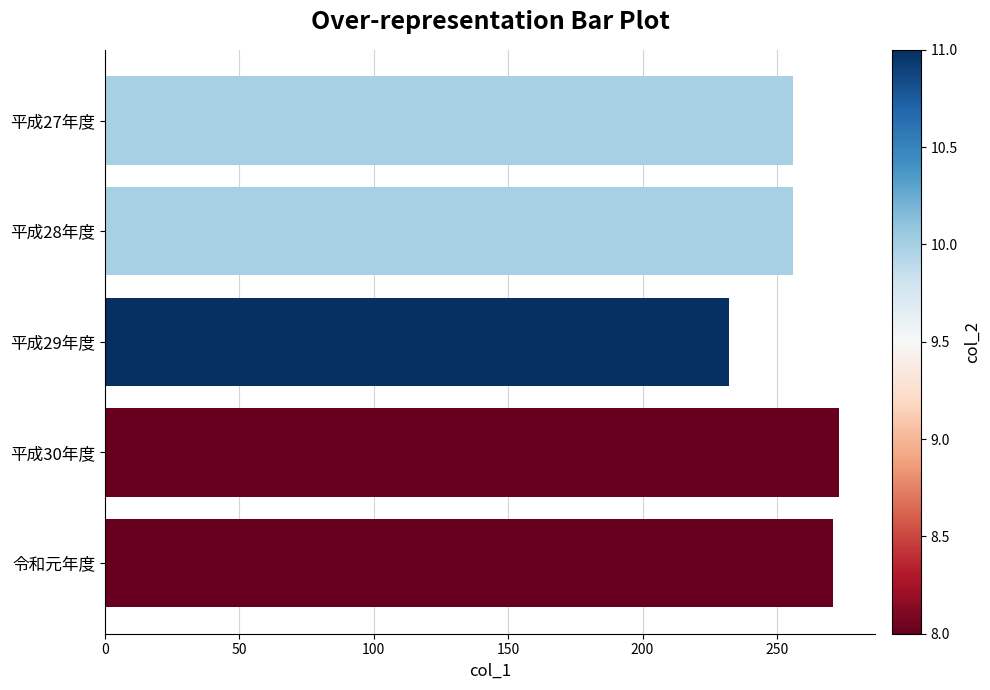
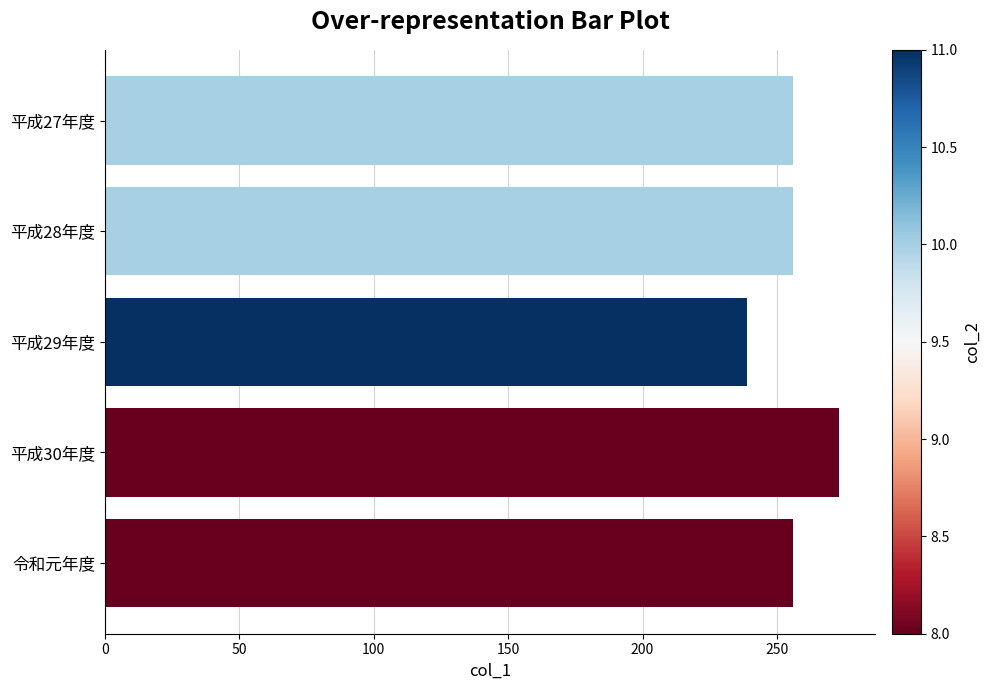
平成29年度: 232 -> 239
令和元年度: 271 -> 256
